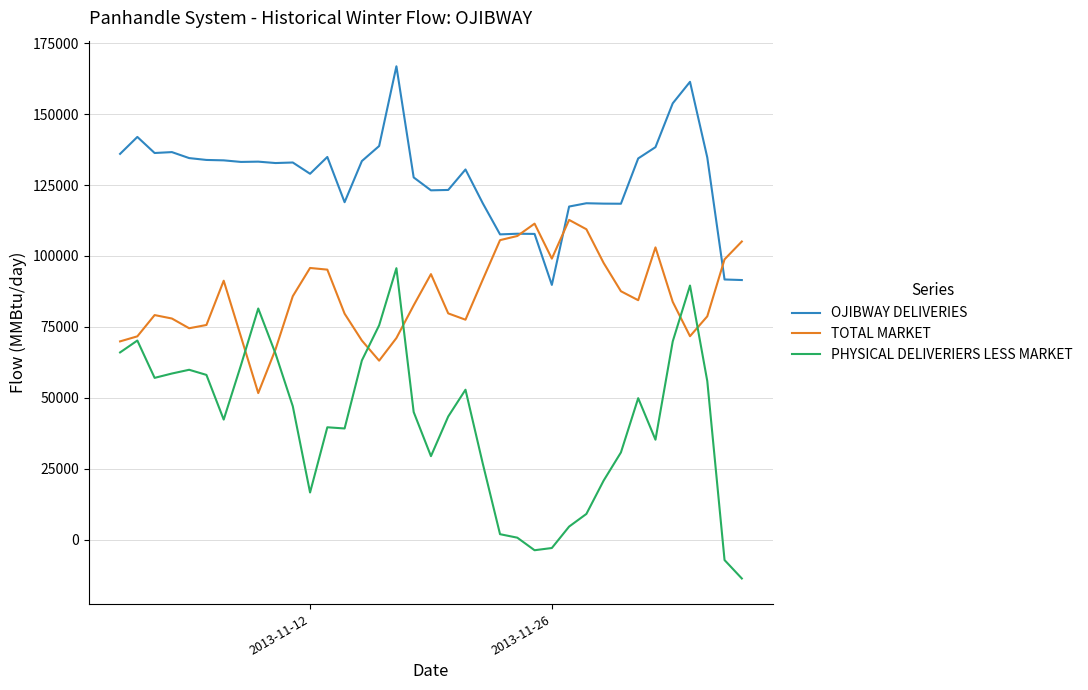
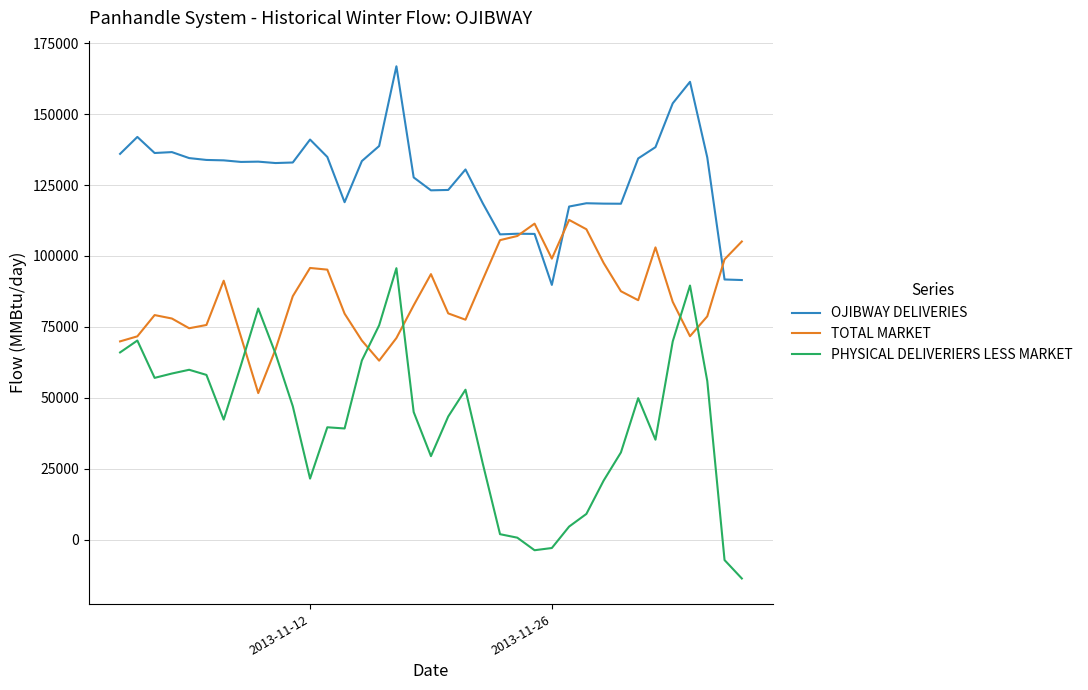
OJIBWAY DELIVERIES, 2013-11-12: 129000 -> 141000
PHYSICAL DELIVERIERS LESS MARKET, 2013-11-12: 17000 -> 22000
